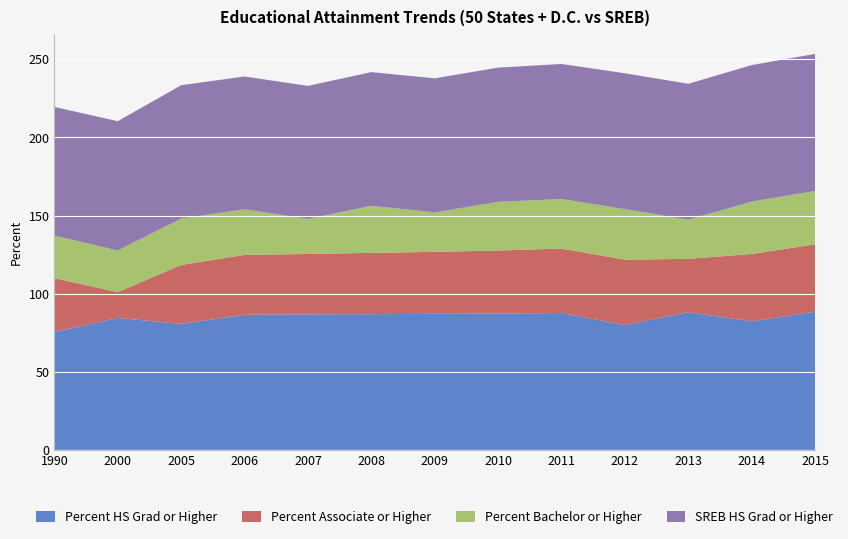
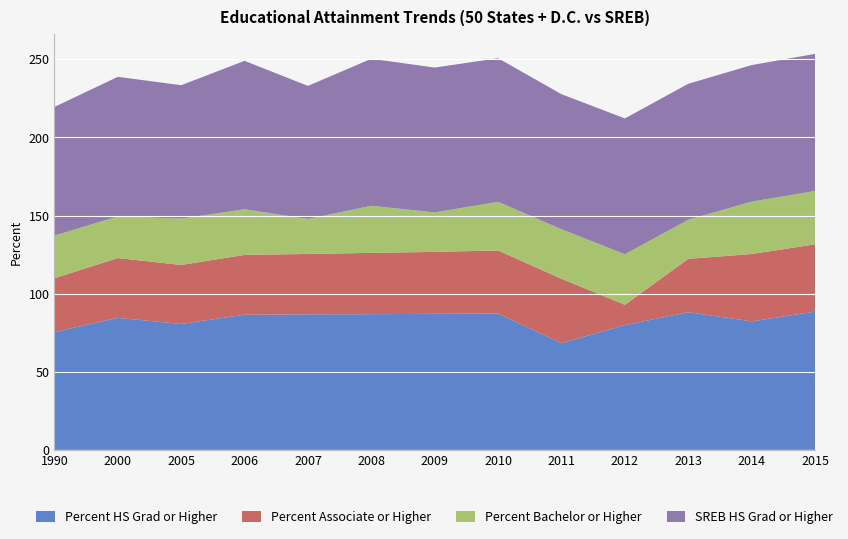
Percent Associate or Higher, 2000: 16 -> 38
SREB HS Grad or Higher, 2000: 83 -> 89
SREB HS Grad or Higher, 2006: 85 -> 95
SREB HS Grad or Higher, 2008: 86 -> 94
SREB HS Grad or Higher, 2009: 86 -> 93
SREB HS Grad or Higher, 2010: 86 -> 92
Percent HS Grad or Higher, 2011: 88 -> 68
Percent Associate or Higher, 2012: 42 -> 13
